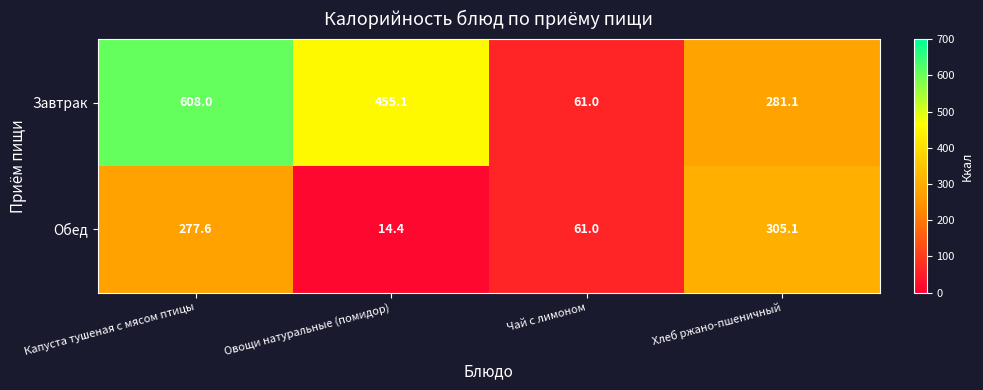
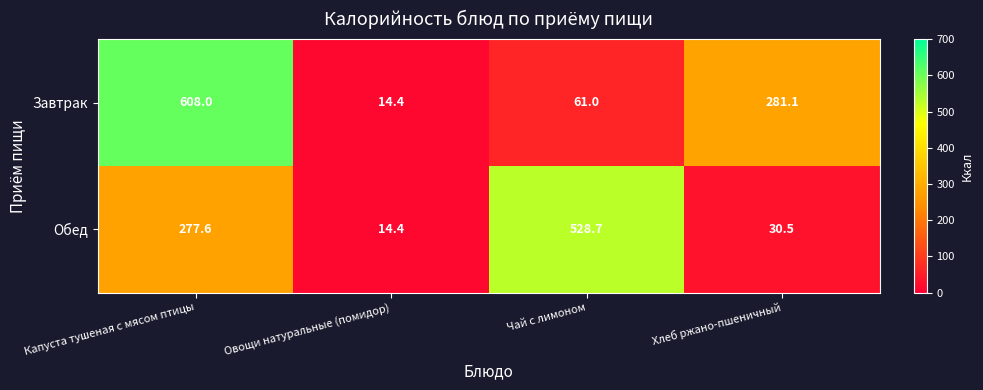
Завтрак, Овощи натуральные (помидор): 455.1 -> 14.4
Обед, Чай с лимоном: 61.0 -> 528.7
Обед, Хлеб ржано-пшеничный: 305.1 -> 30.5
